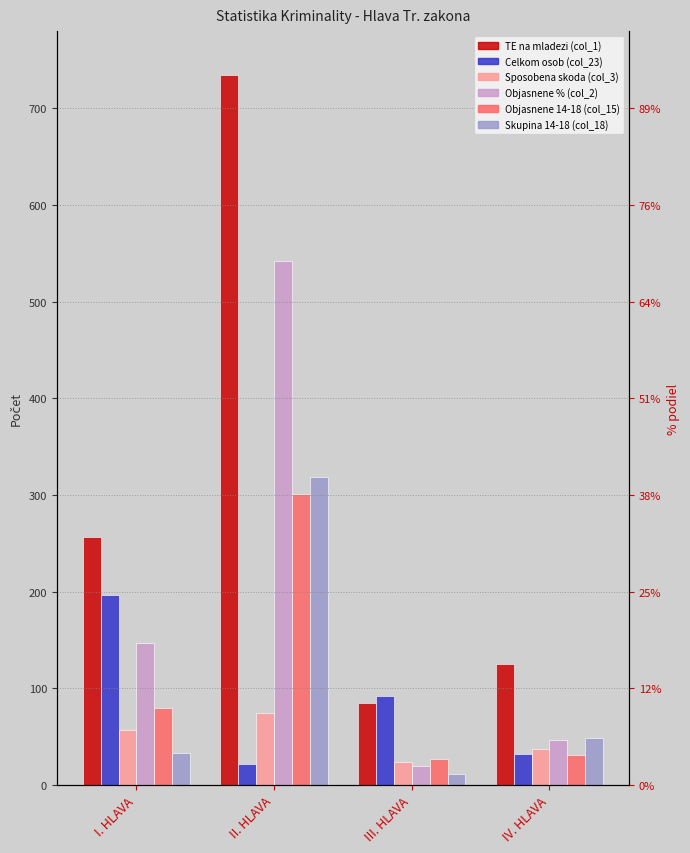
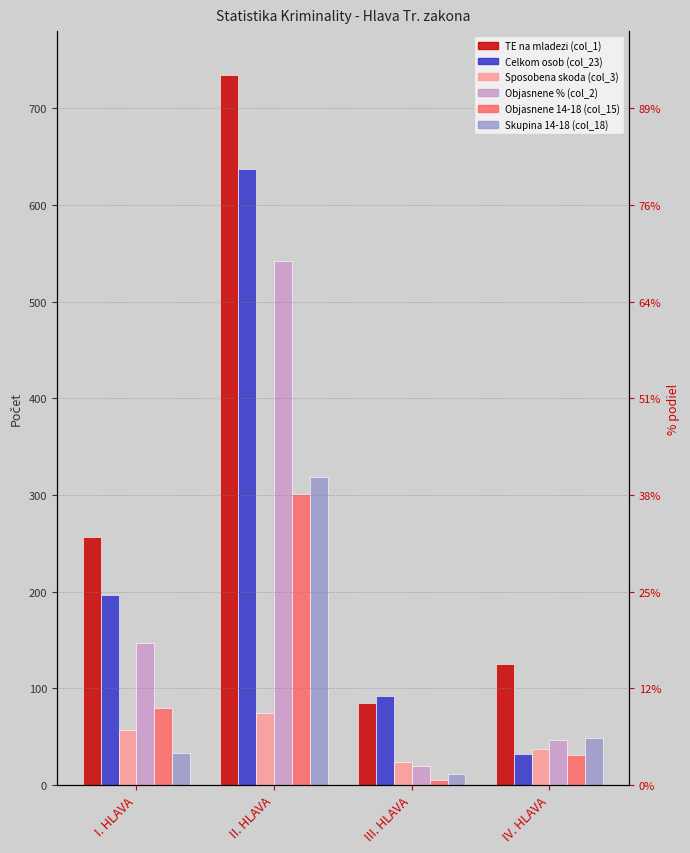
Celkom osob (col_23), II. HLAVA: 20 -> 640
Objasnene 14-18 (col_15), III. HLAVA: 30 -> 10
